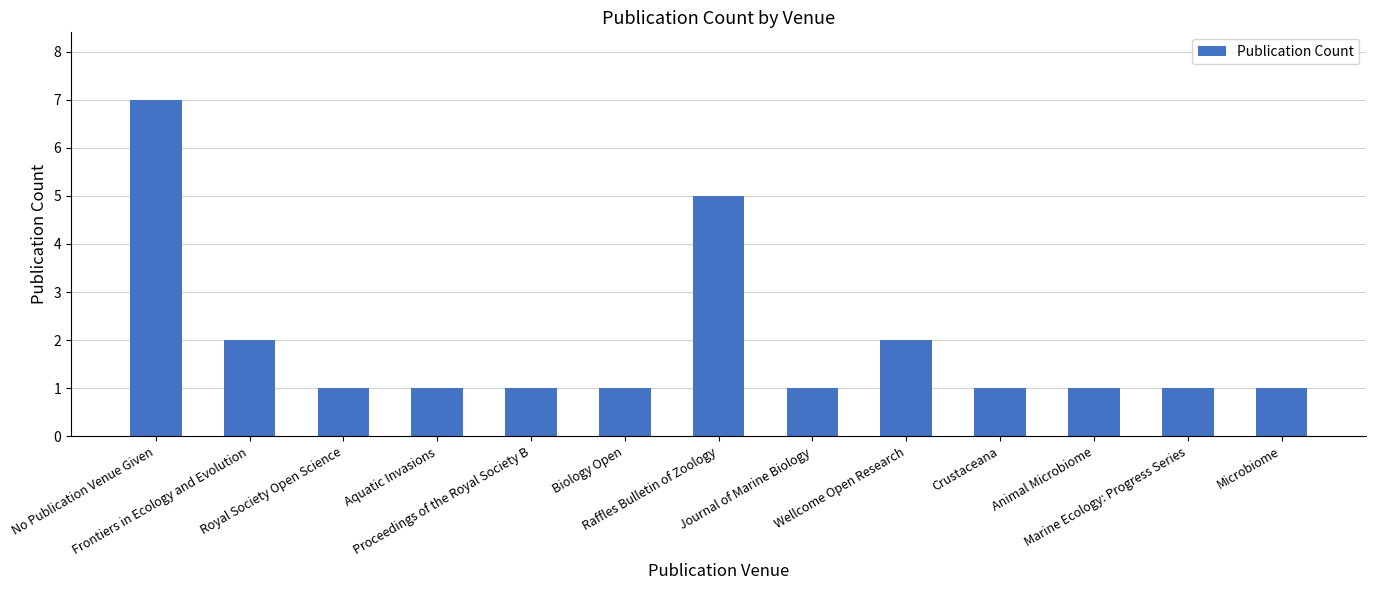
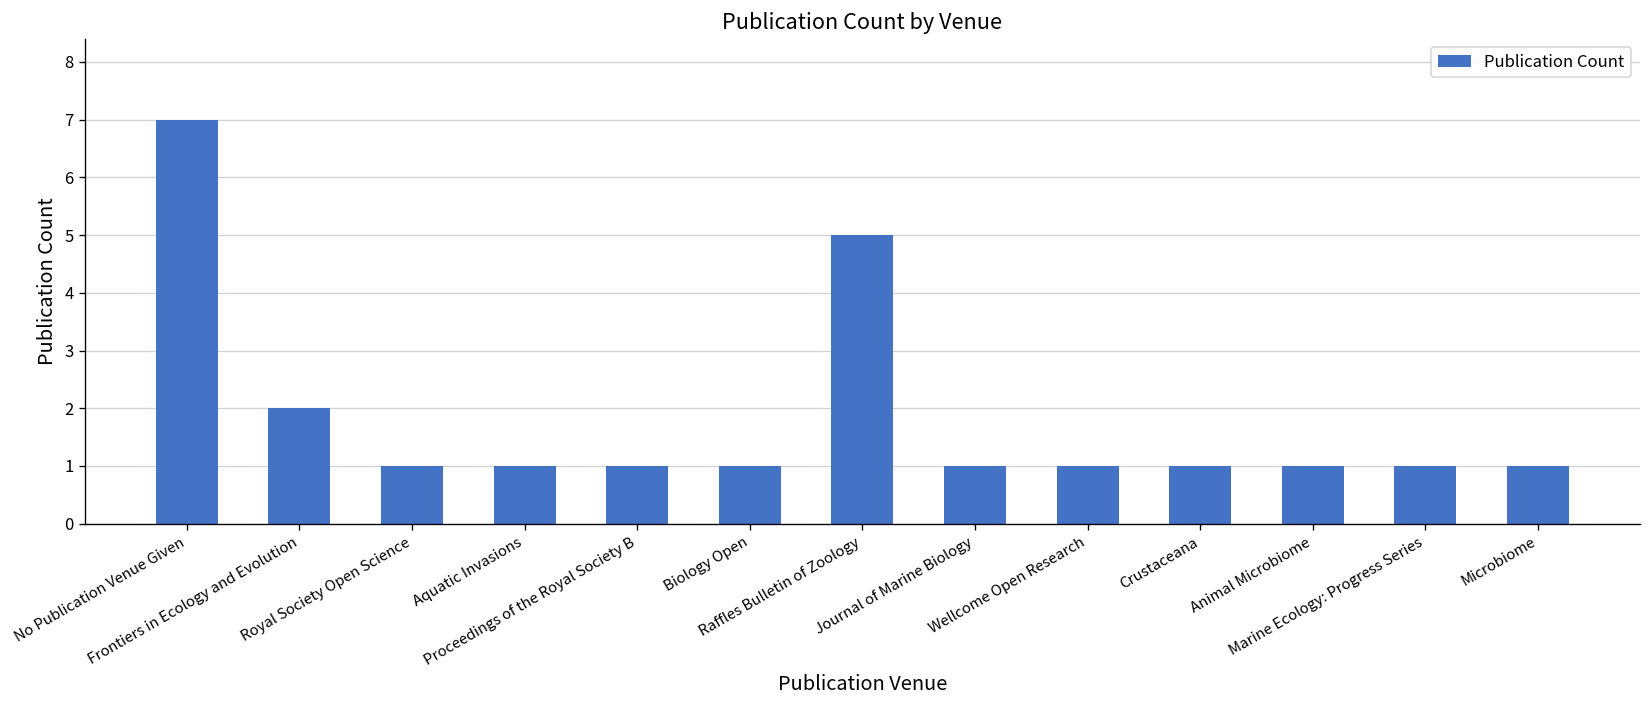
Wellcome Open Research: 2 -> 1
